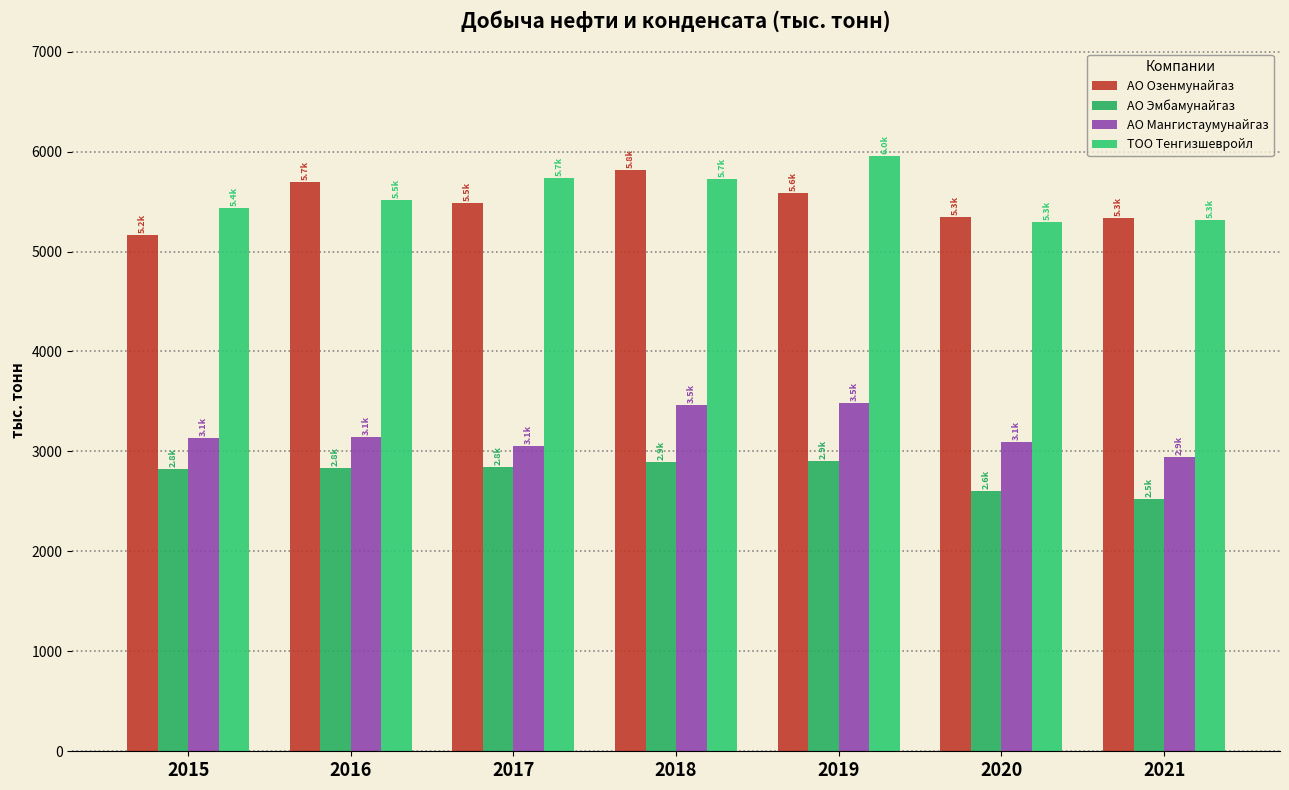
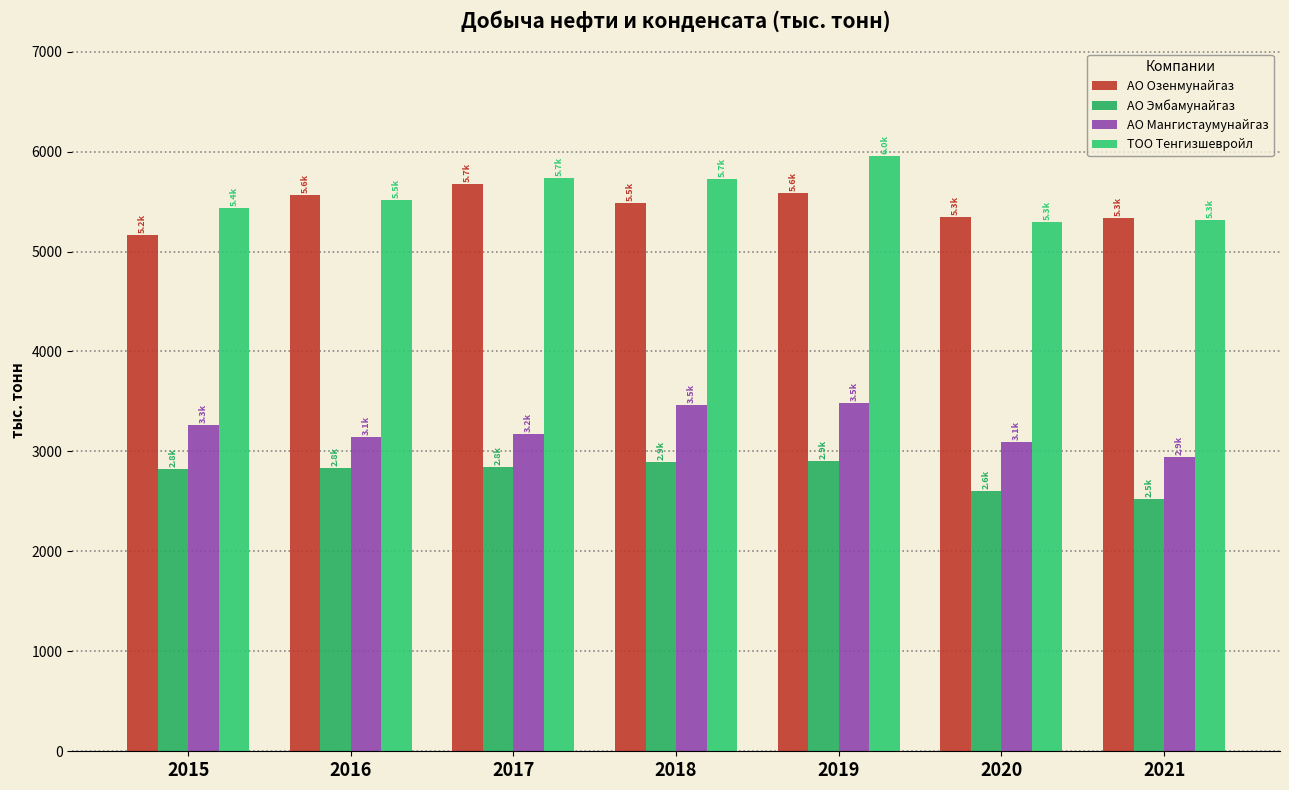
АО Мангистаумунайгаз, 2015: 3.1k -> 3.3k
АО Озенмунайгаз, 2016: 5.7k -> 5.6k
АО Озенмунайгаз, 2017: 5.5k -> 5.7k
АО Мангистаумунайгаз, 2017: 3.1k -> 3.2k
АО Озенмунайгаз, 2018: 5.8k -> 5.5k
